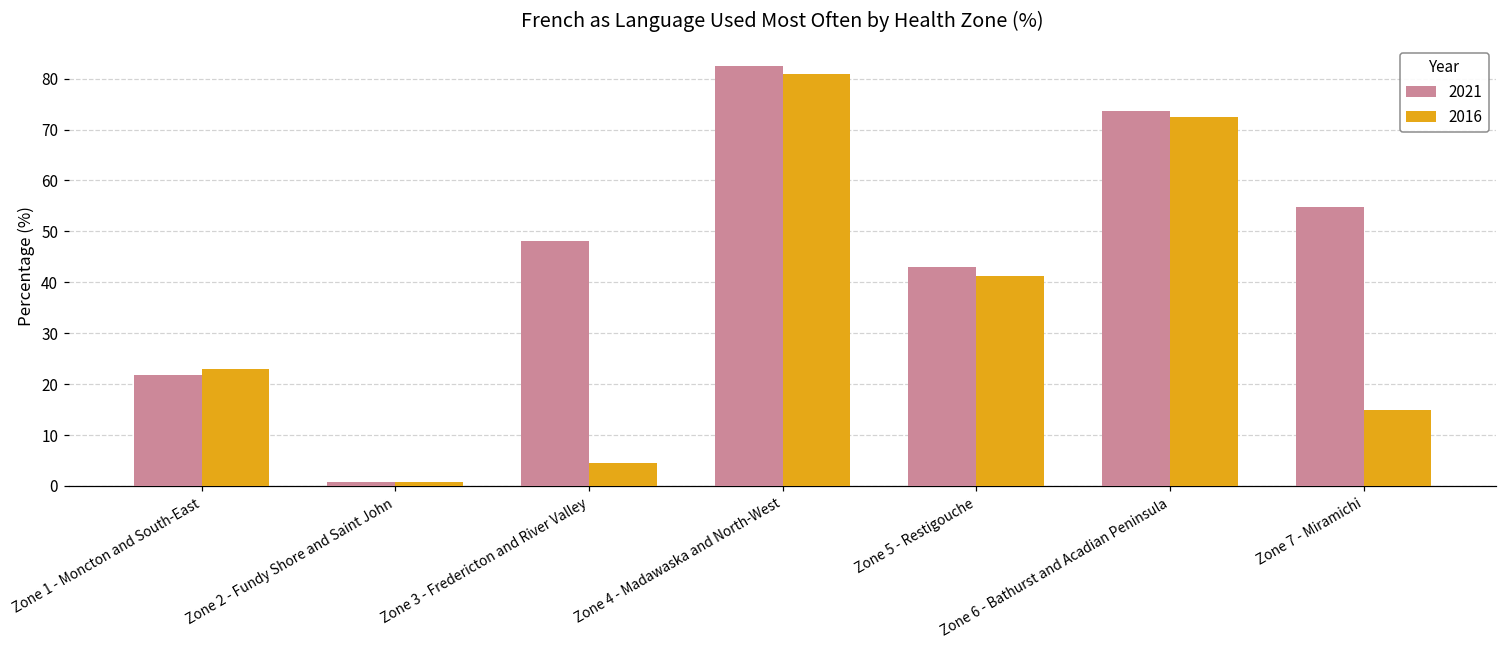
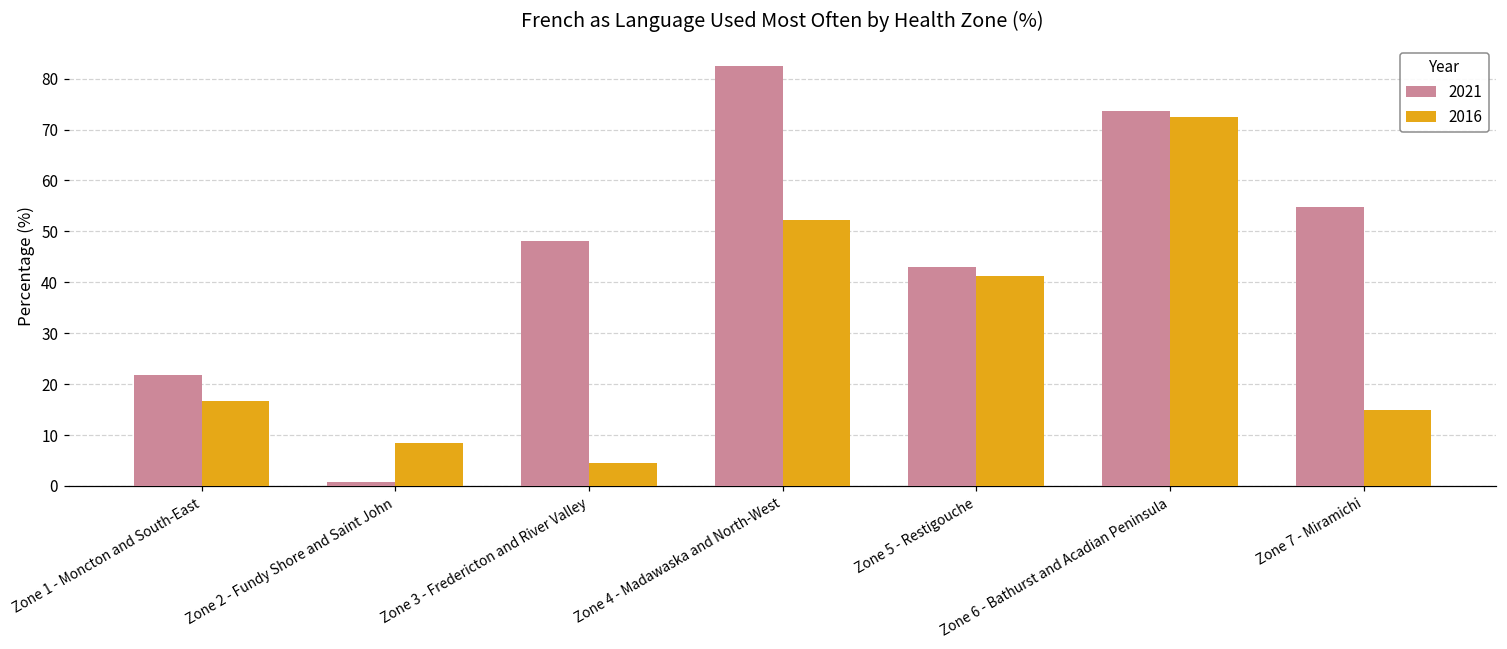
2016, Zone 1 - Moncton and South-East: 23 -> 17
2016, Zone 2 - Fundy Shore and Saint John: 1 -> 8
2016, Zone 4 - Madawaska and North-West: 81 -> 52
